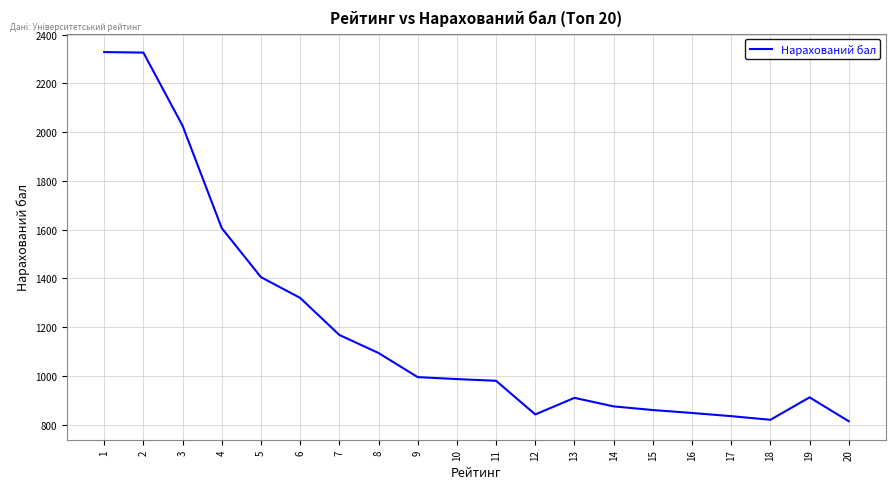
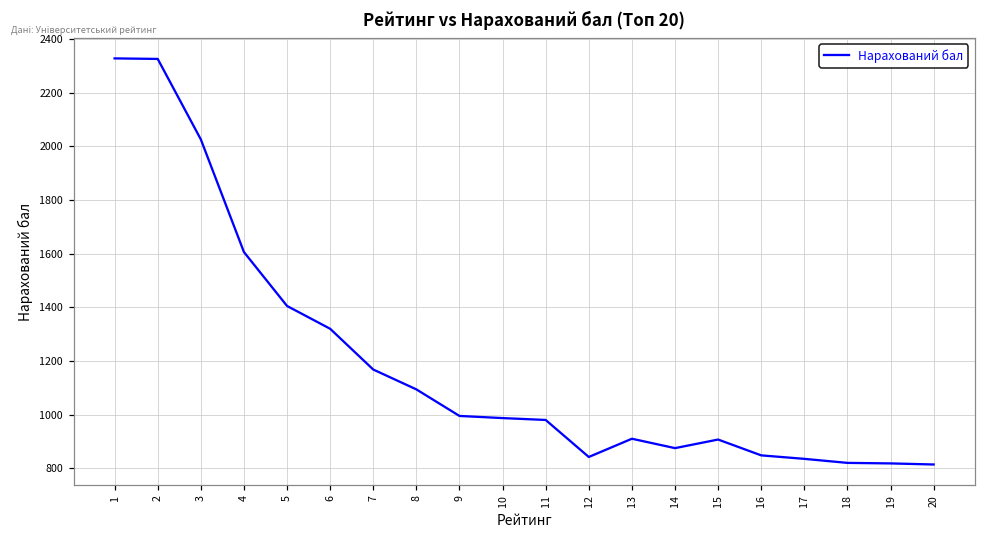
15: 860 -> 910
19: 910 -> 820
